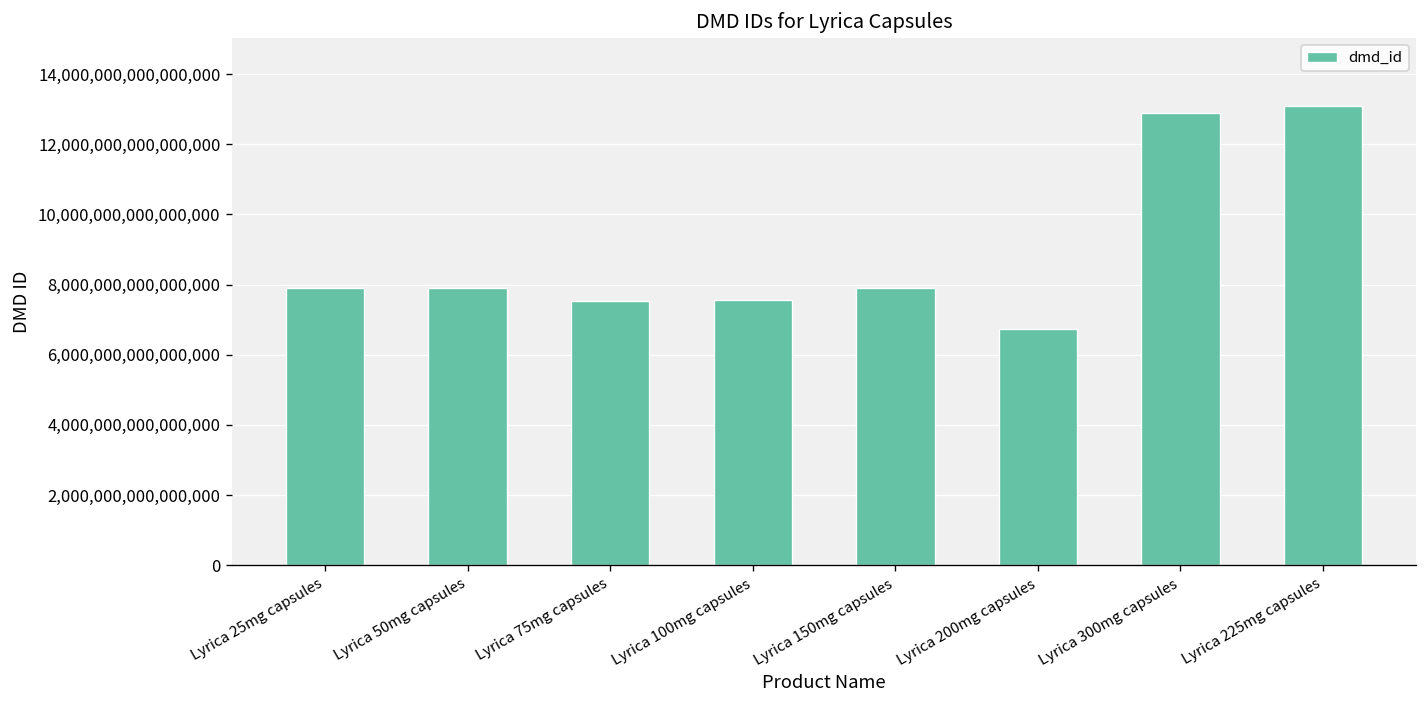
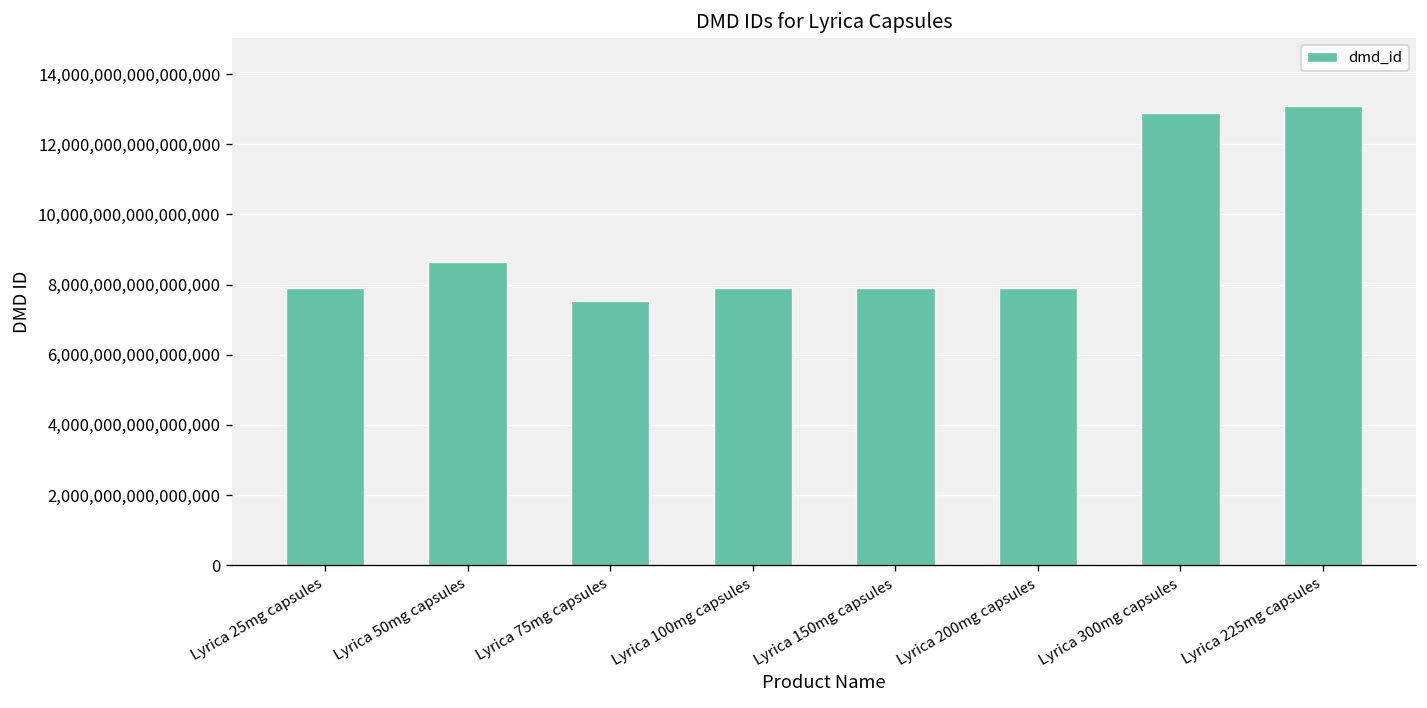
Lyrica 50mg capsules: 7,900,000,000,000,000 -> 8,600,000,000,000,000
Lyrica 100mg capsules: 7,500,000,000,000,000 -> 7,900,000,000,000,000
Lyrica 200mg capsules: 6,700,000,000,000,000 -> 7,900,000,000,000,000
